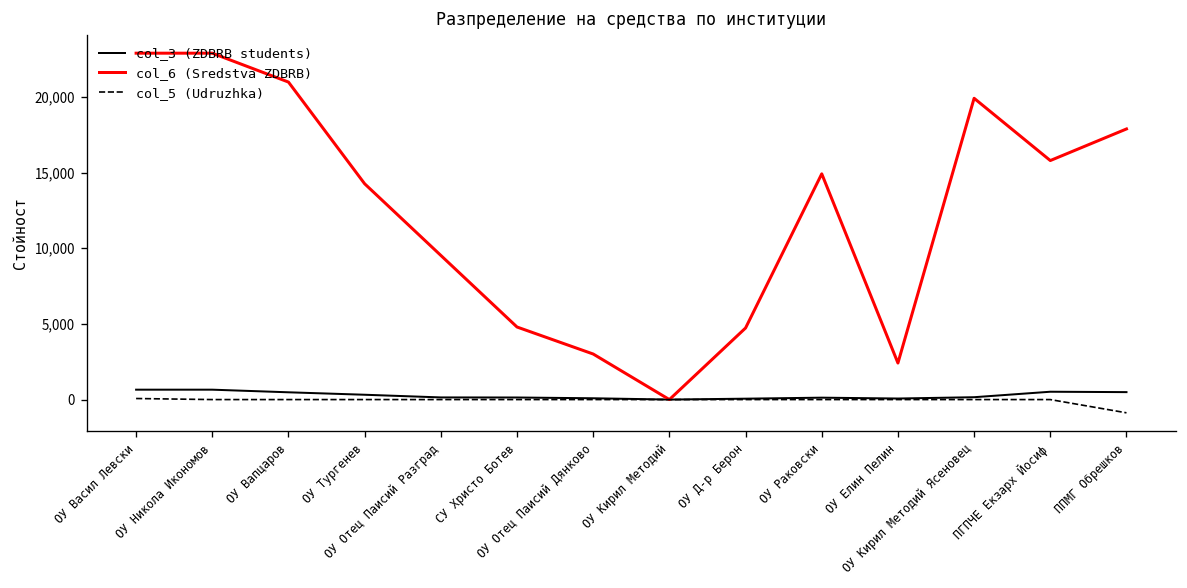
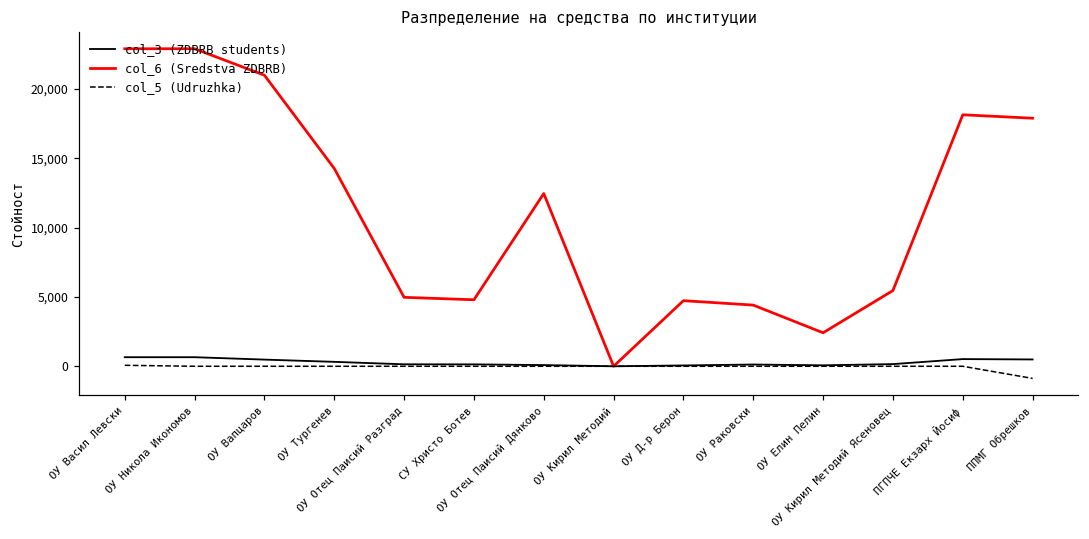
col_6 (Sredstva ZDBRB), ОУ Отец Паисий Разград: 9,500 -> 5,000
col_6 (Sredstva ZDBRB), ОУ Отец Паисий Дянково: 3,000 -> 12,500
col_6 (Sredstva ZDBRB), ОУ Раковски: 14,900 -> 4,400
col_6 (Sredstva ZDBRB), ОУ Кирил Методий Ясеновец: 19,900 -> 5,500
col_6 (Sredstva ZDBRB), ПГПЧЕ Екзарх Йосиф: 15,800 -> 18,100
